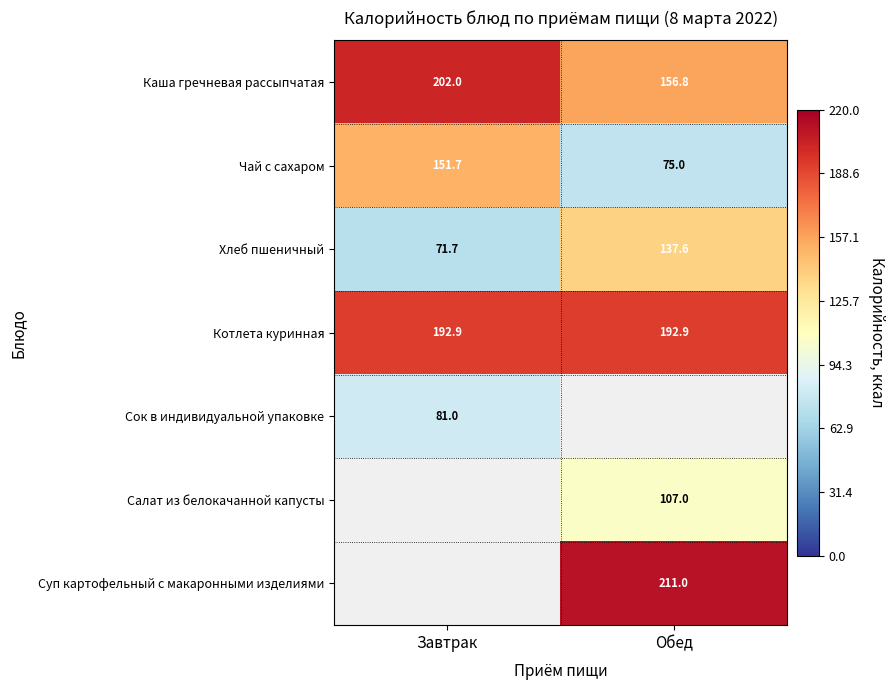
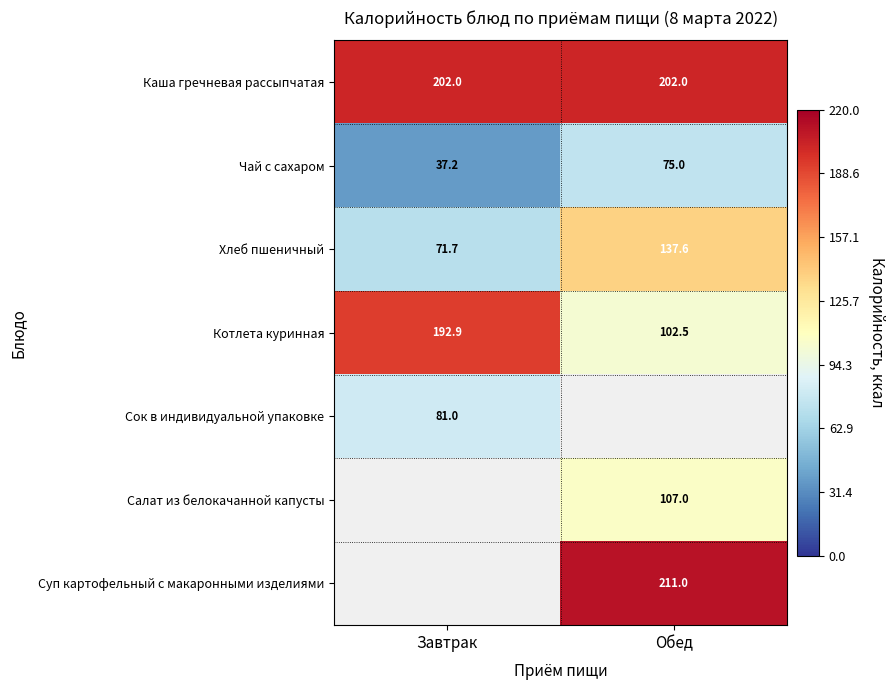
Каша гречневая рассыпчатая, Обед: 156.8 -> 202.0
Чай с сахаром, Завтрак: 151.7 -> 37.2
Котлета куринная, Обед: 192.9 -> 102.5
